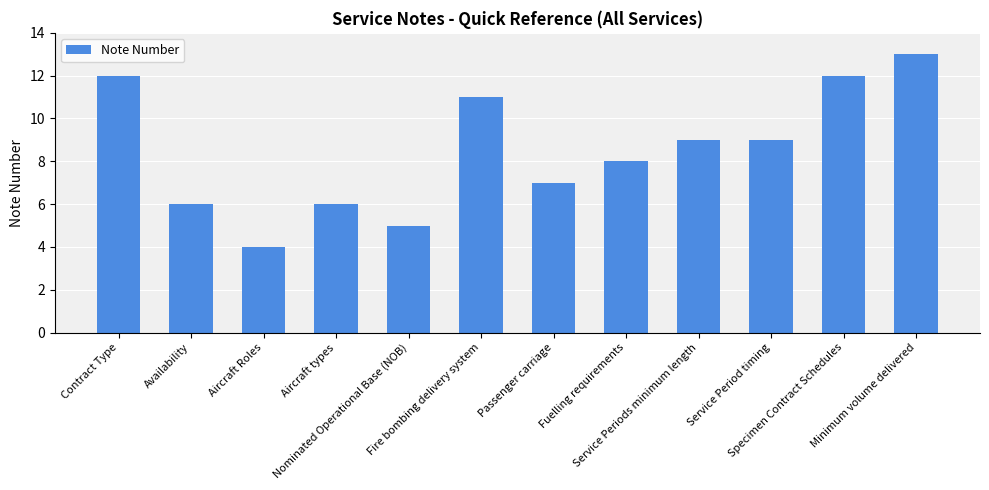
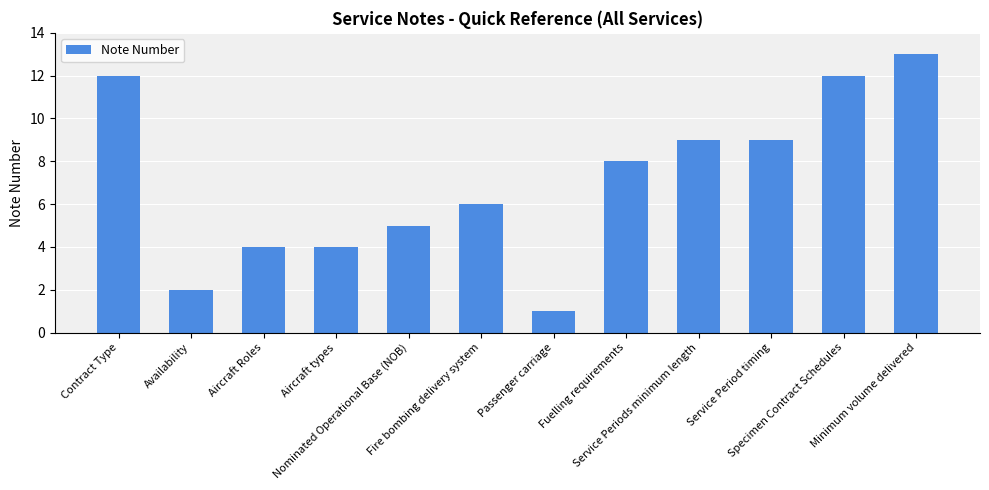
Availability: 6 -> 2
Aircraft types: 6 -> 4
Fire bombing delivery system: 11 -> 6
Passenger carriage: 7 -> 1
